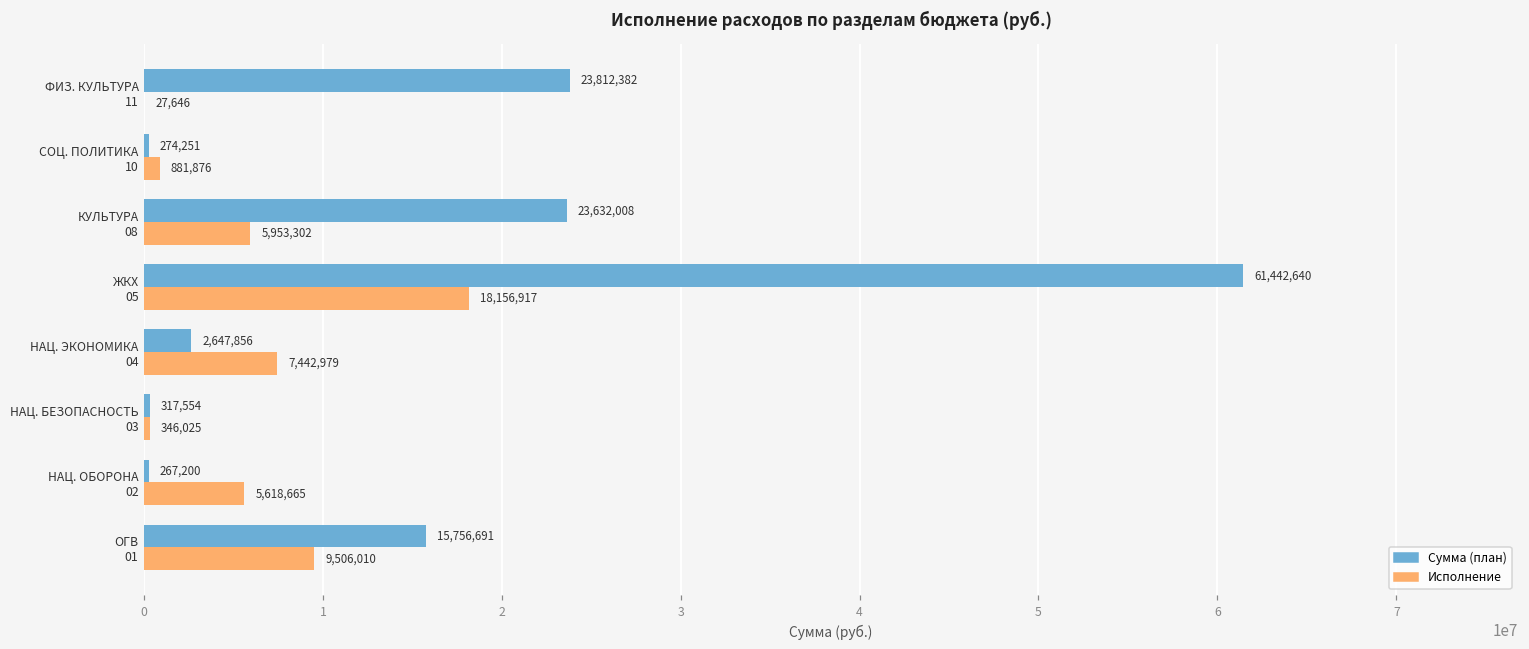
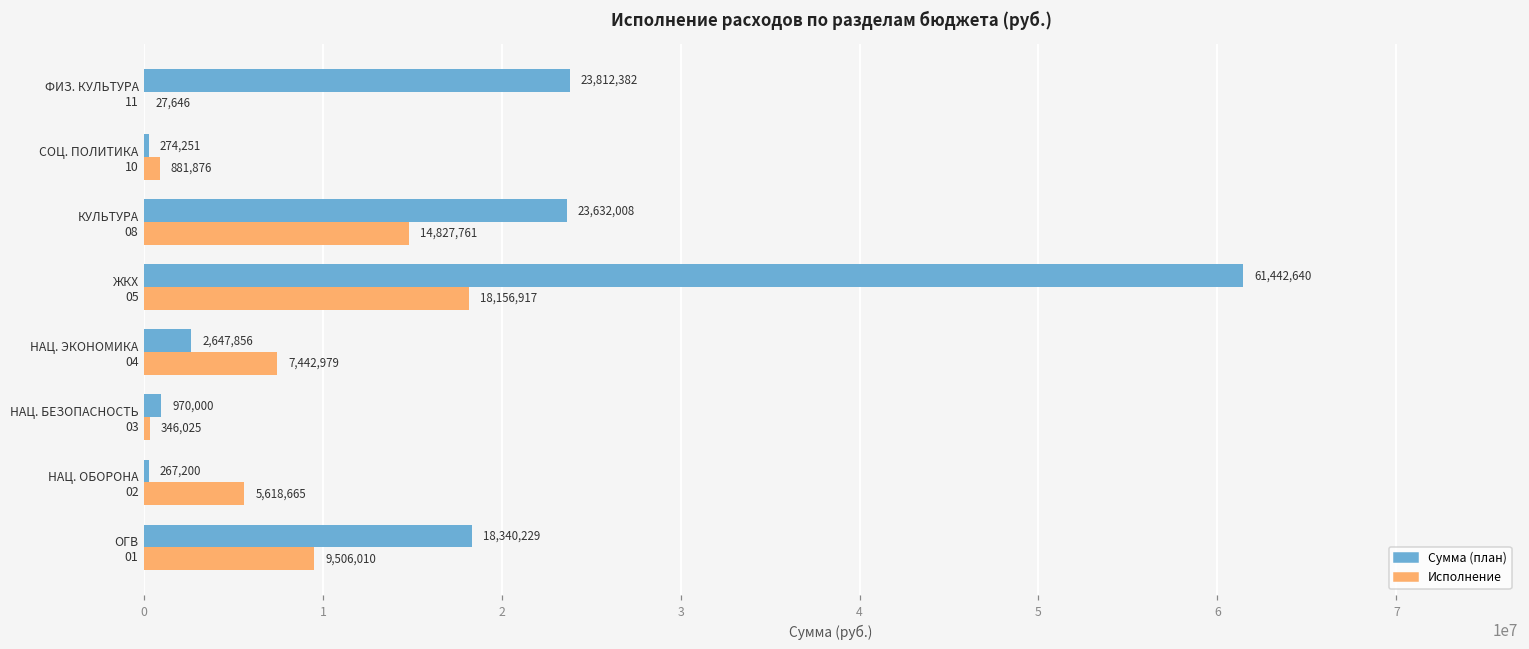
Исполнение, КУЛЬТУРА 08: 5,953,302 -> 14,827,761
Сумма (план), НАЦ. БЕЗОПАСНОСТЬ 03: 317,554 -> 970,000
Сумма (план), ОГВ 01: 15,756,691 -> 18,340,229
